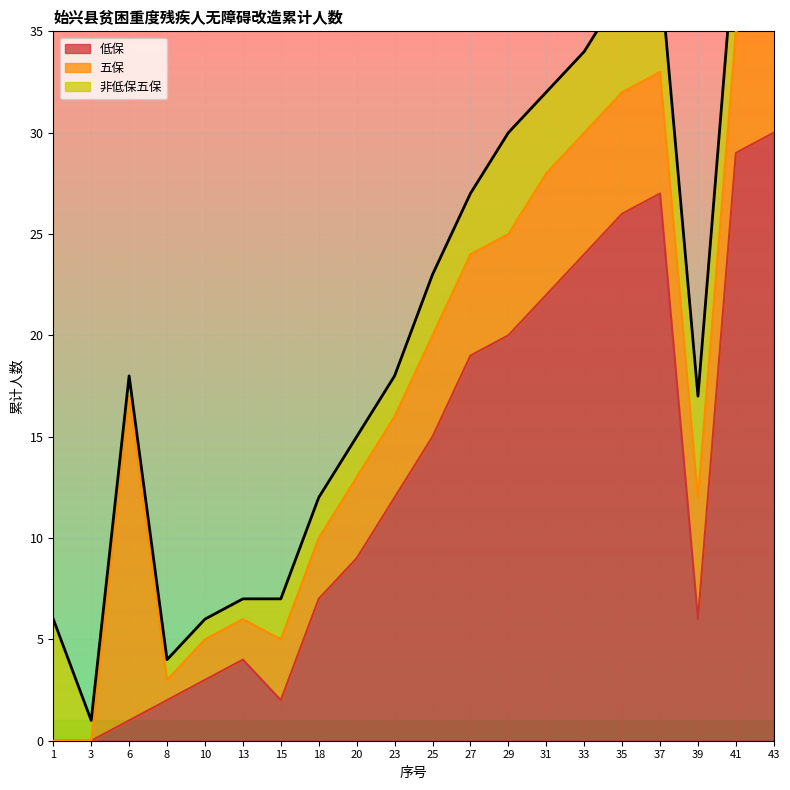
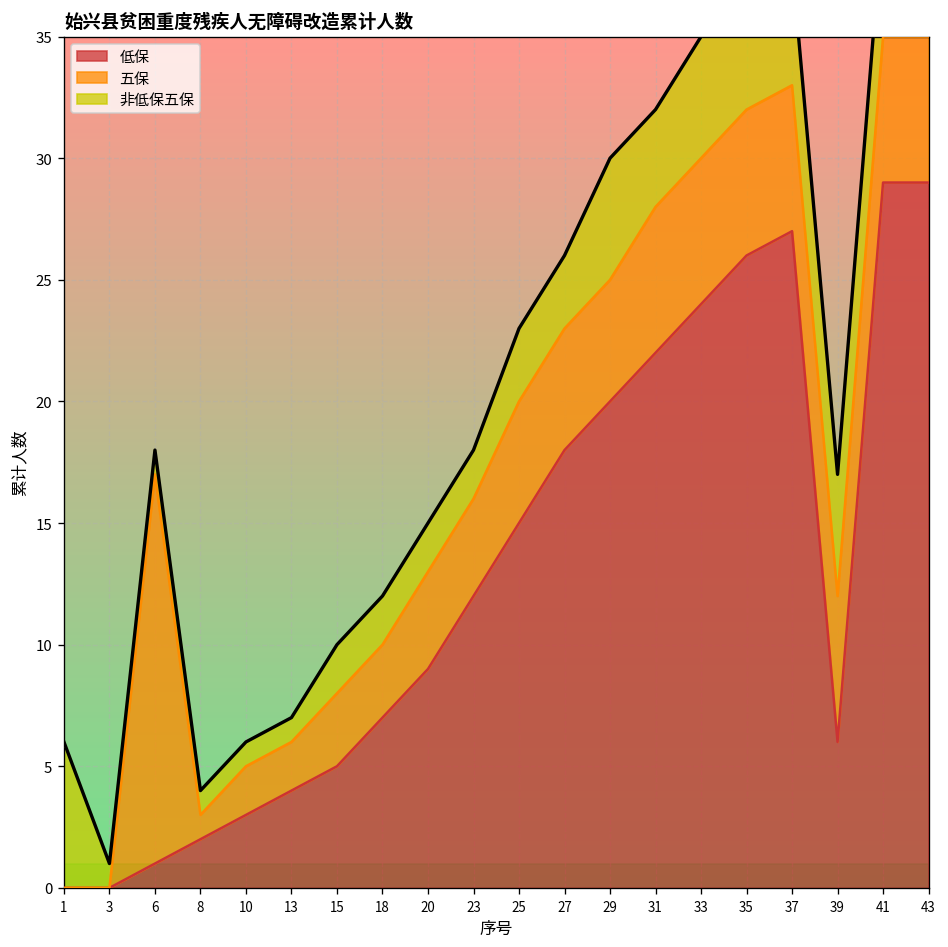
低保, 15: 2 -> 5
低保, 27: 19 -> 18
非低保五保, 33: 4 -> 5
低保, 43: 30 -> 29
